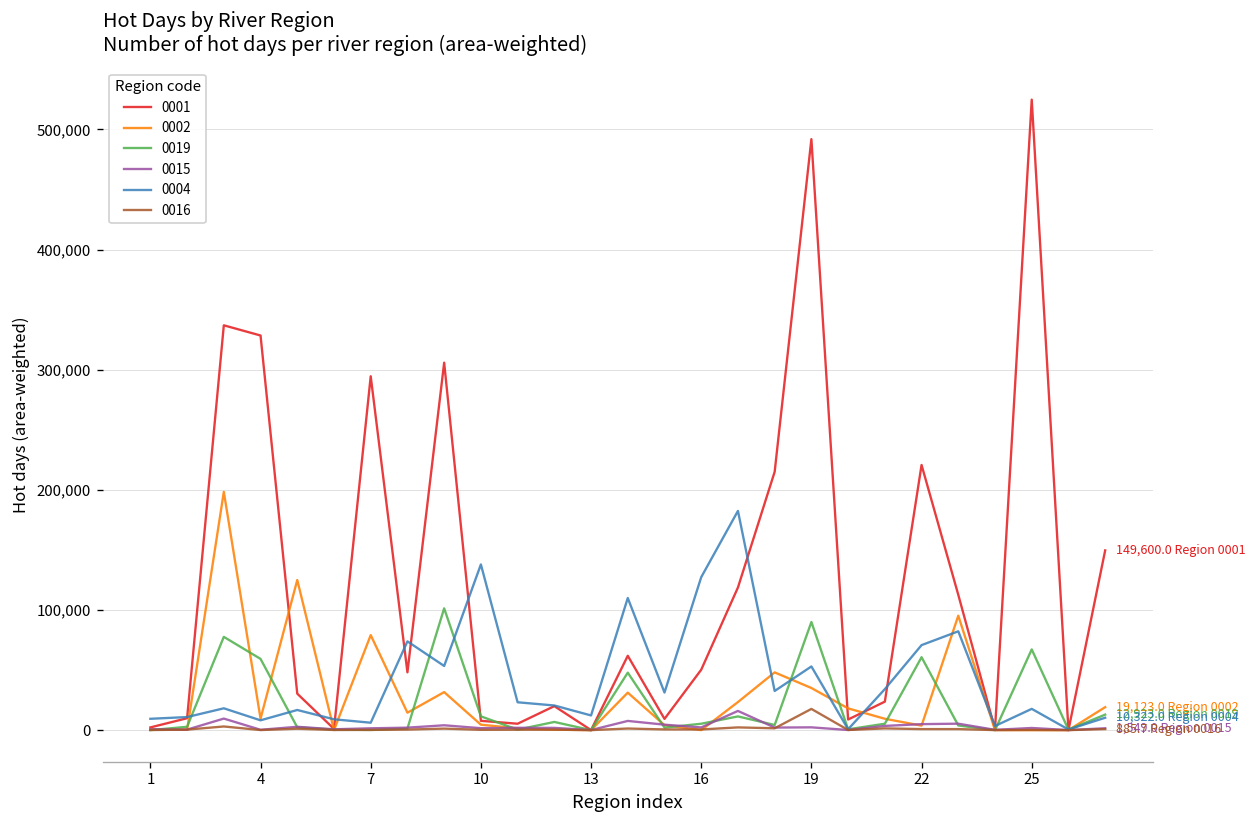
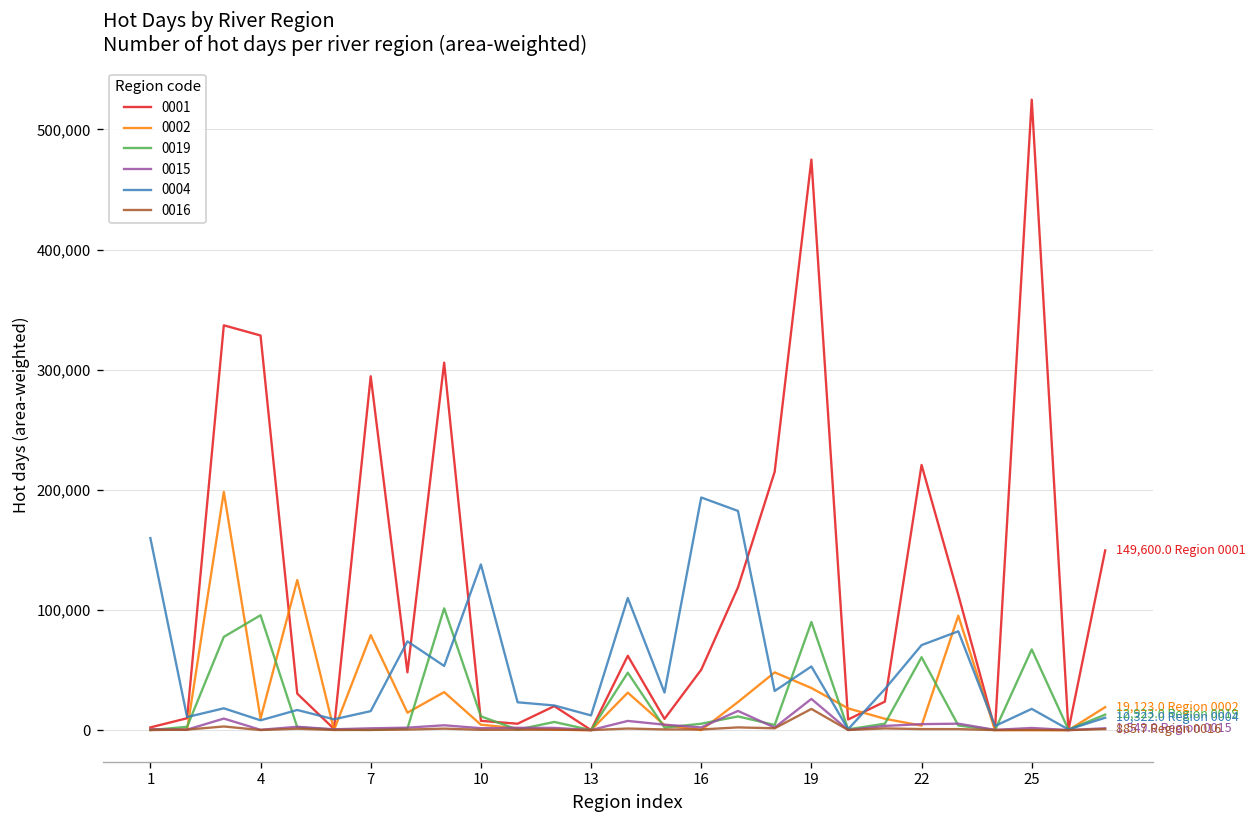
0004, 1: 9,000 -> 160,000
0019, 4: 59,000 -> 96,000
0004, 7: 6,000 -> 16,000
0004, 16: 127,000 -> 194,000
0001, 19: 492,000 -> 475,000
0015, 19: 2,000 -> 26,000
